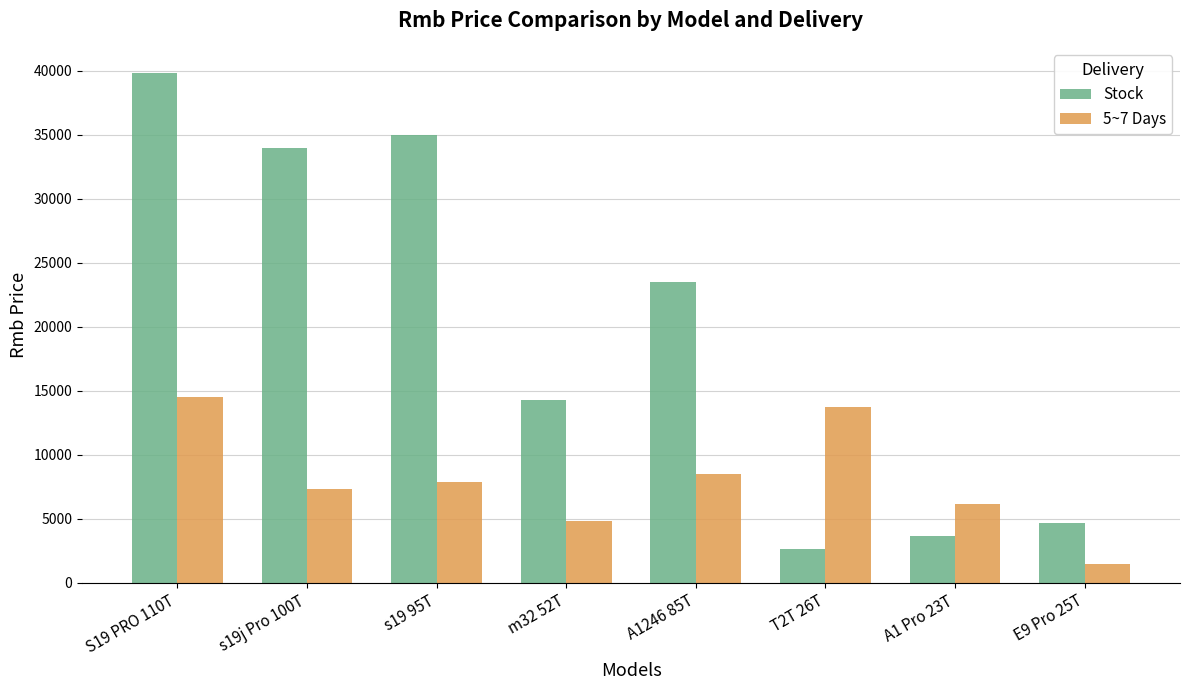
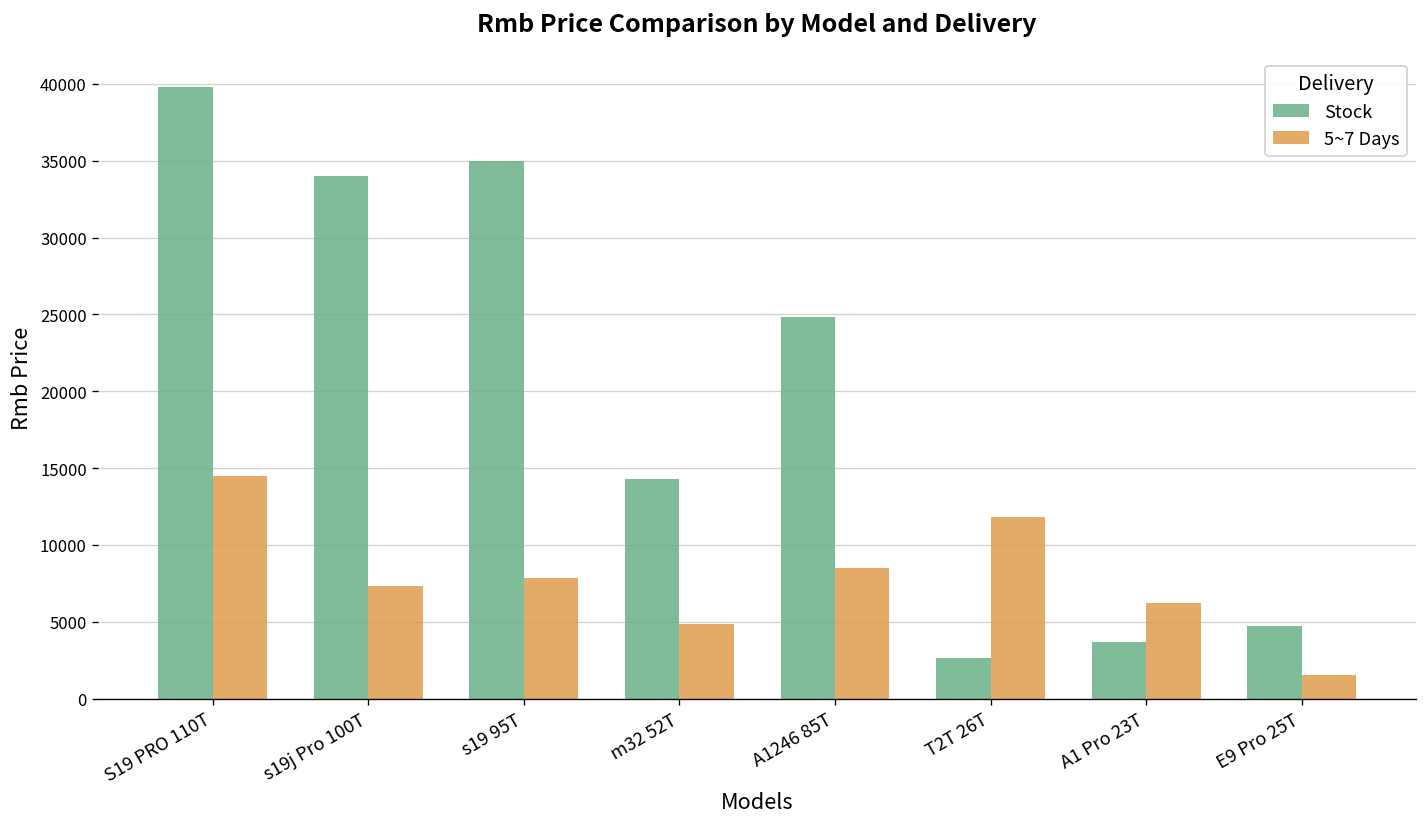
Stock, A1246 85T: 23500 -> 24800
5~7 Days, T2T 26T: 13800 -> 11800
